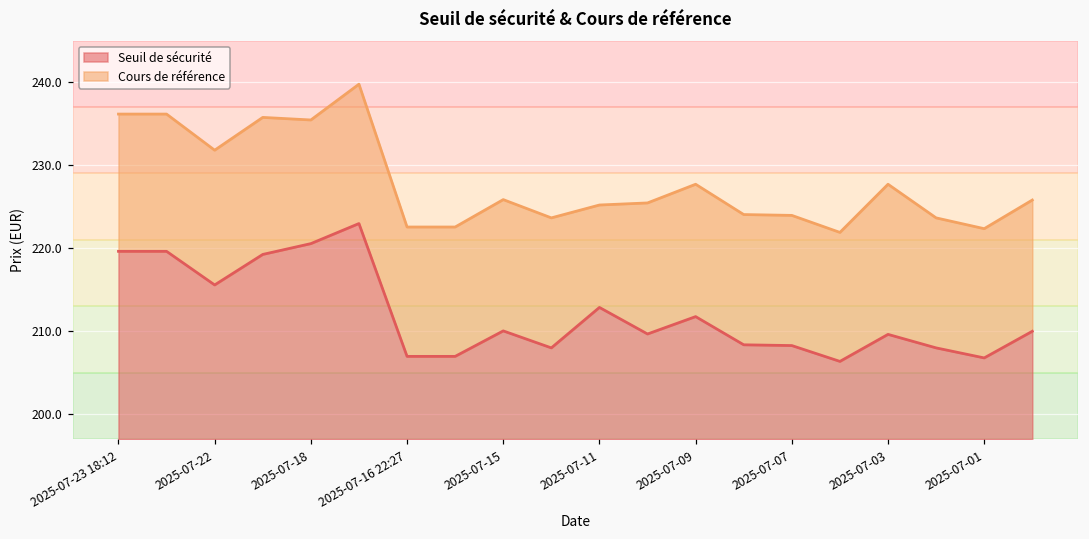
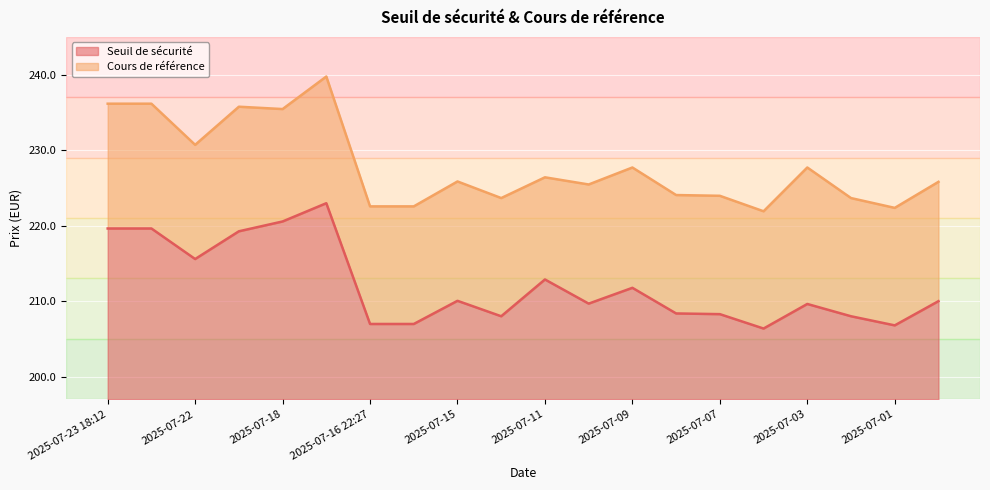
Cours de référence, 2025-07-22: 232 -> 231
Cours de référence, 2025-07-11: 225 -> 226
